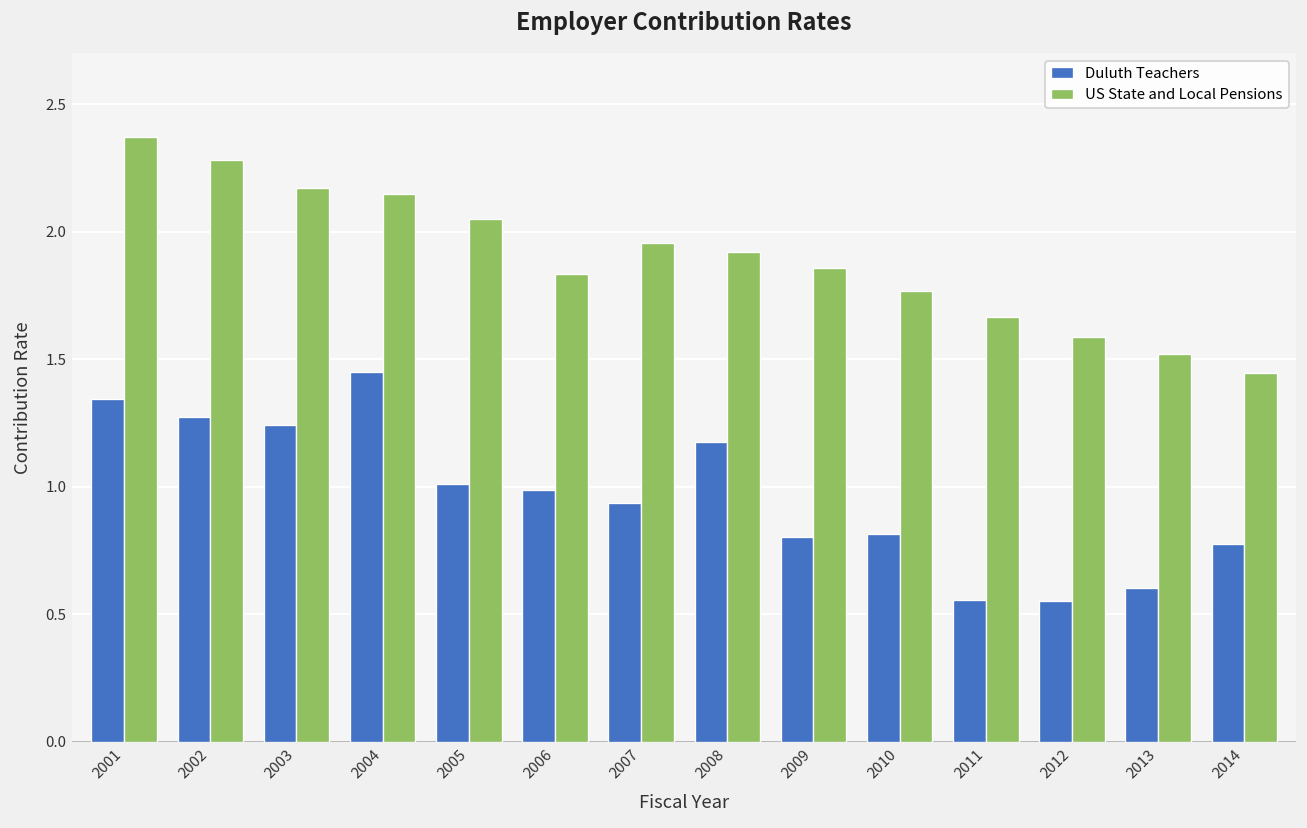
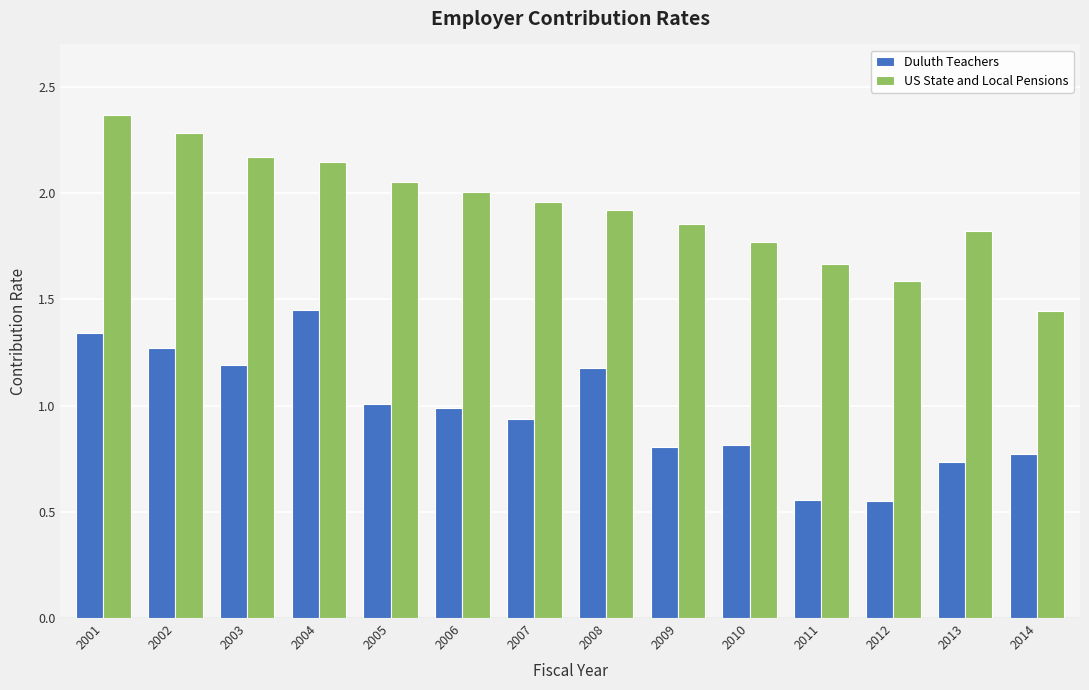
Duluth Teachers, 2003: 1.24 -> 1.19
US State and Local Pensions, 2006: 1.84 -> 2.00
Duluth Teachers, 2013: 0.60 -> 0.73
US State and Local Pensions, 2013: 1.52 -> 1.82
